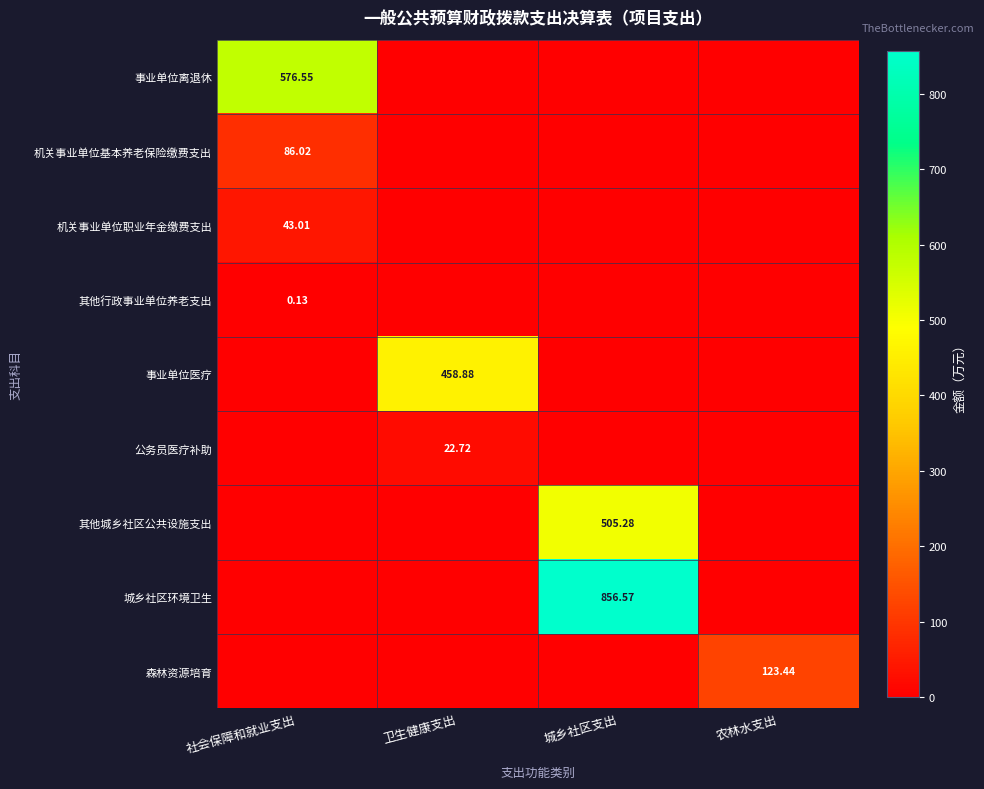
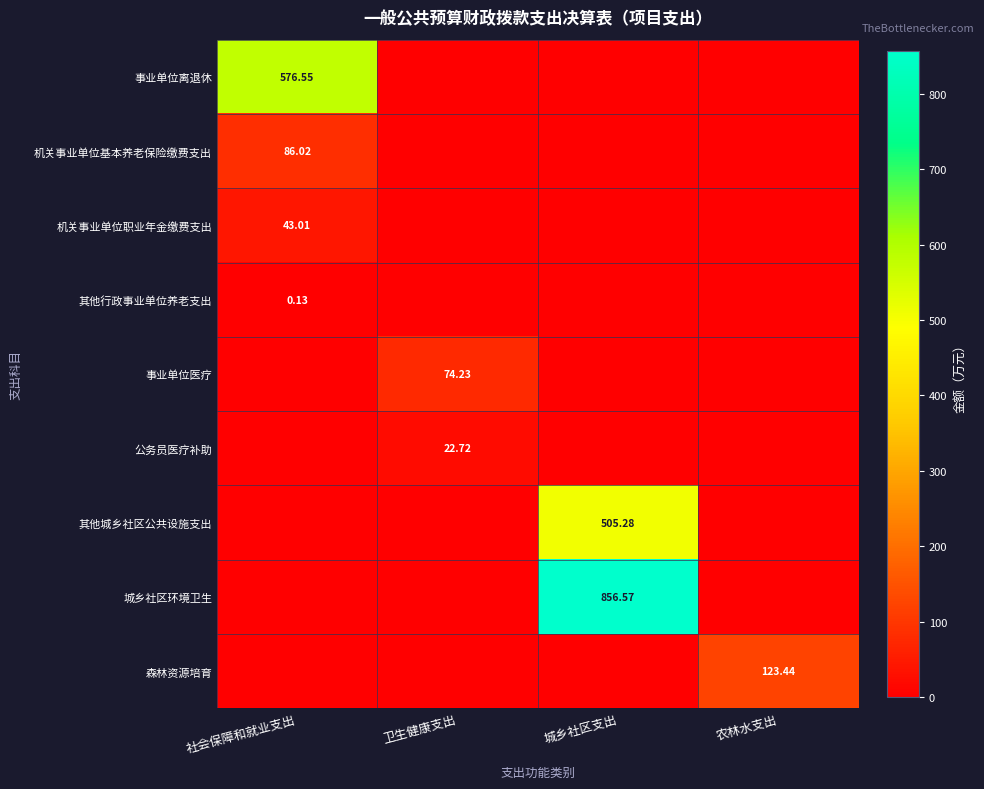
事业单位医疗, 卫生健康支出: 458.88 -> 74.23
